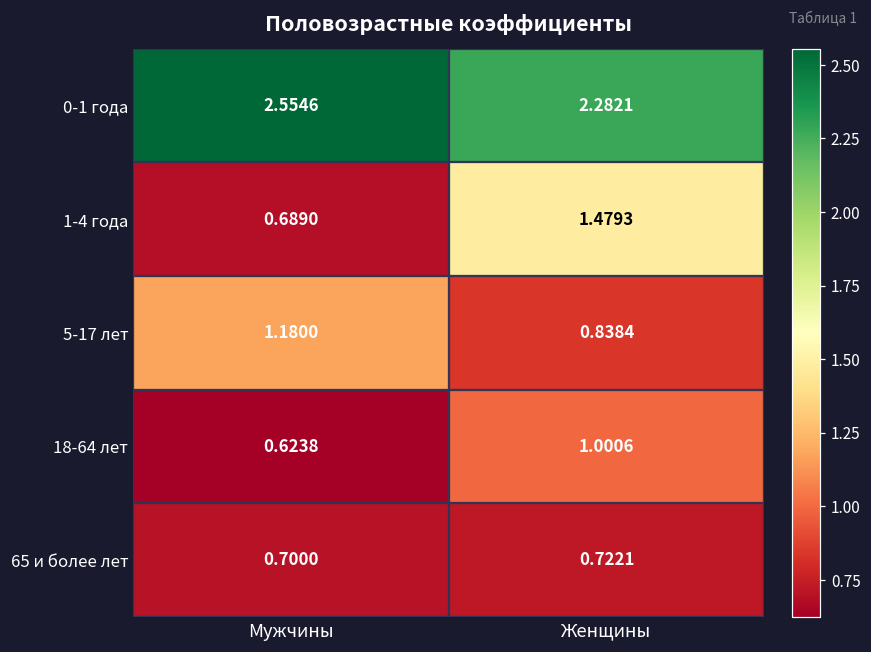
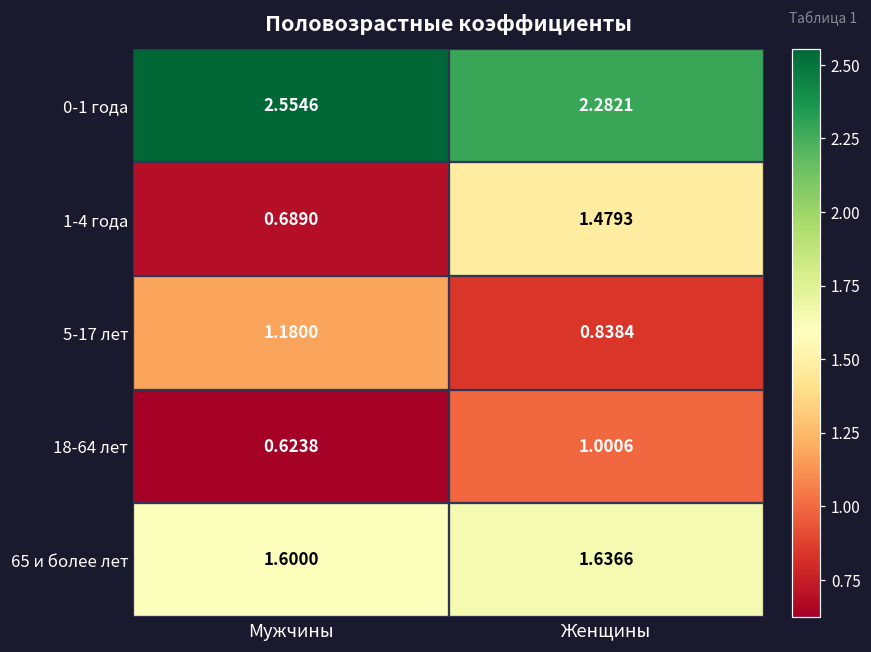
65 и более лет, Мужчины: 0.7000 -> 1.6000
65 и более лет, Женщины: 0.7221 -> 1.6366
